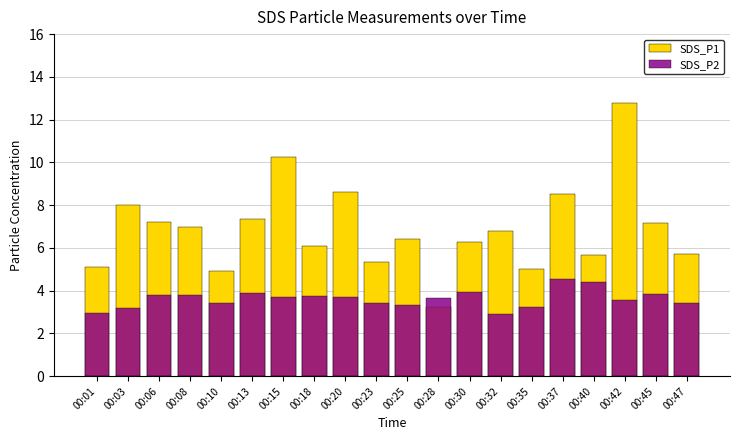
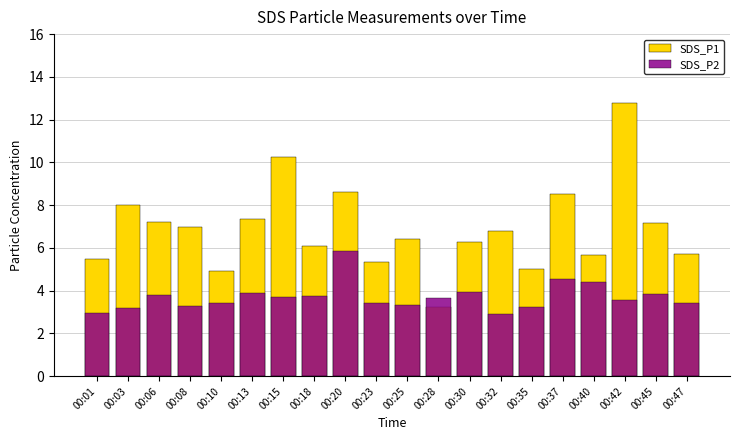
SDS_P1, 00:01: 5.1 -> 5.5
SDS_P2, 00:08: 3.8 -> 3.3
SDS_P2, 00:20: 3.7 -> 5.9
